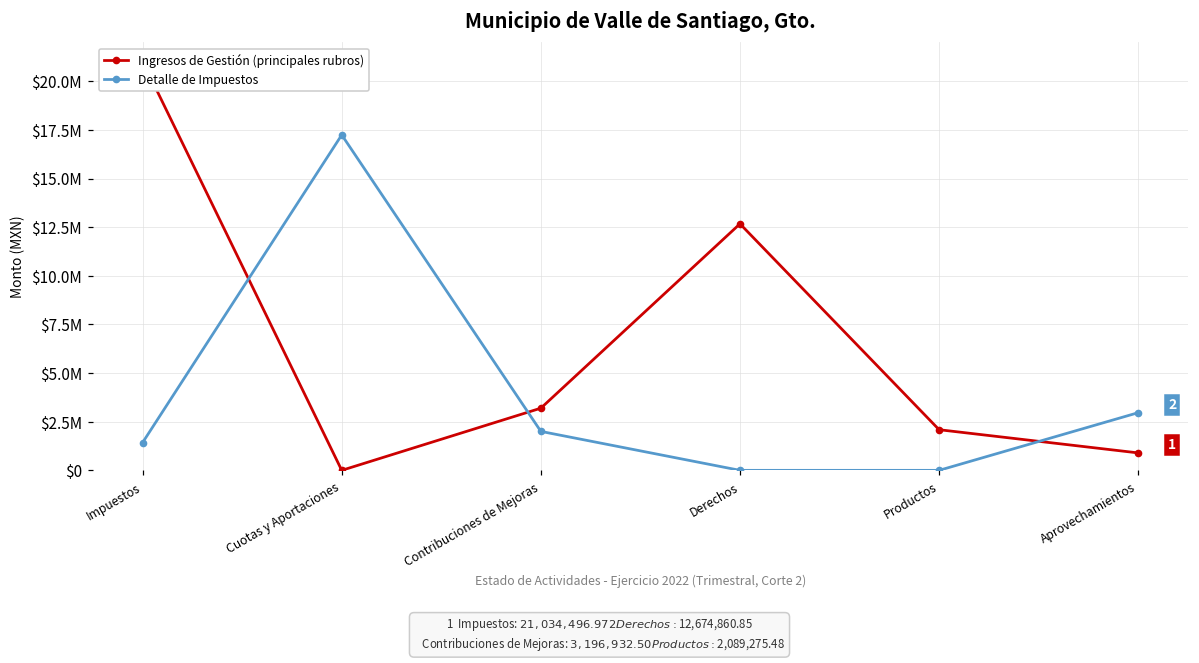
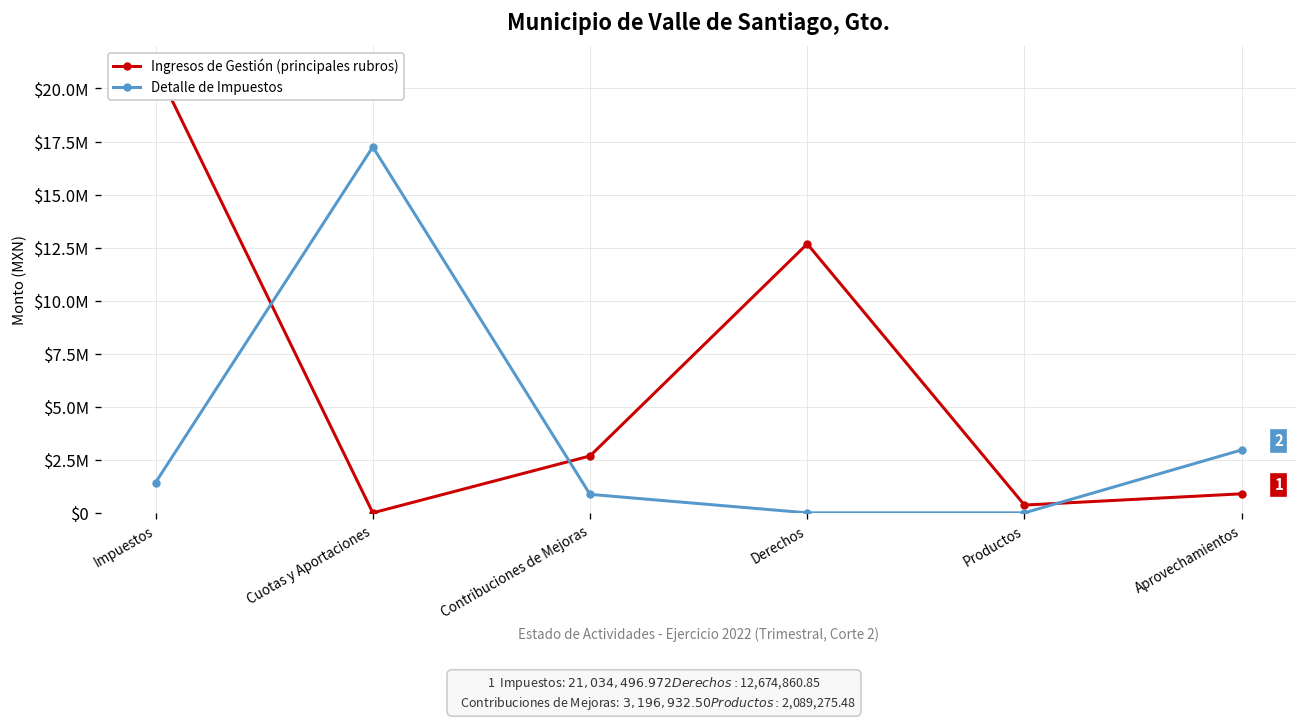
Ingresos de Gestión (principales rubros), Contribuciones de Mejoras: $3200000 -> $2700000
Detalle de Impuestos, Contribuciones de Mejoras: $2000000 -> $900000
Ingresos de Gestión (principales rubros), Productos: $2100000 -> $400000
